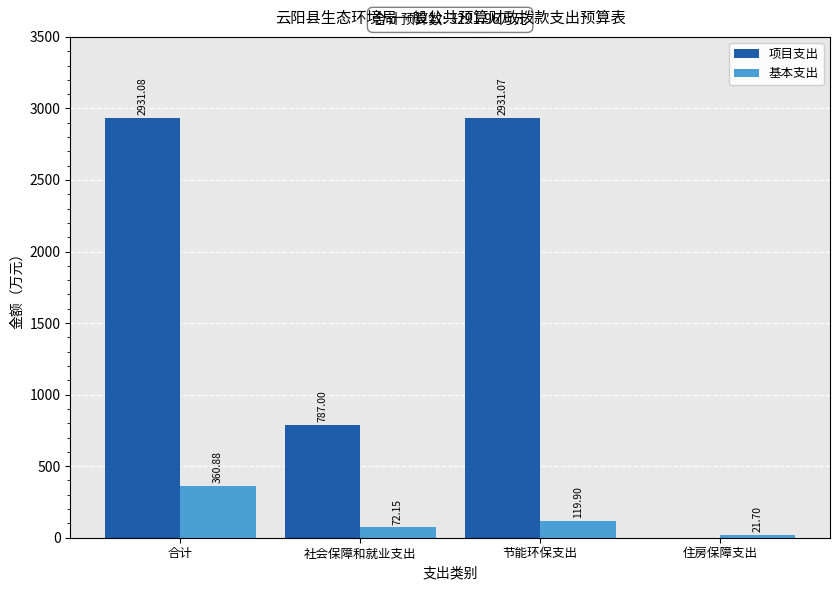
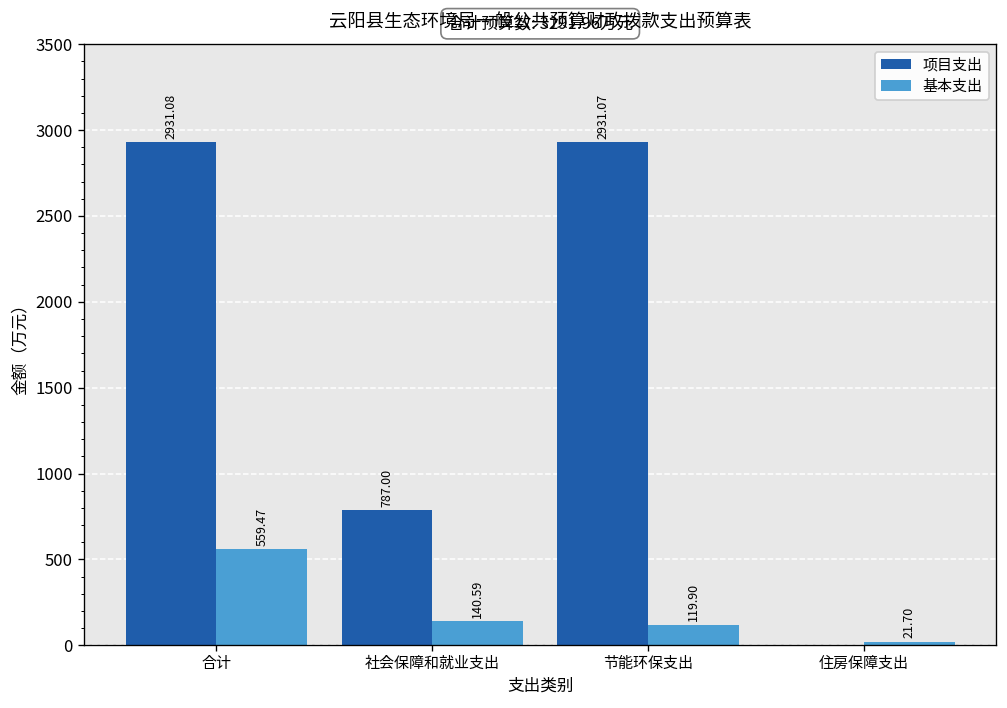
基本支出, 合计: 360.88 -> 559.47
基本支出, 社会保障和就业支出: 72.15 -> 140.59
